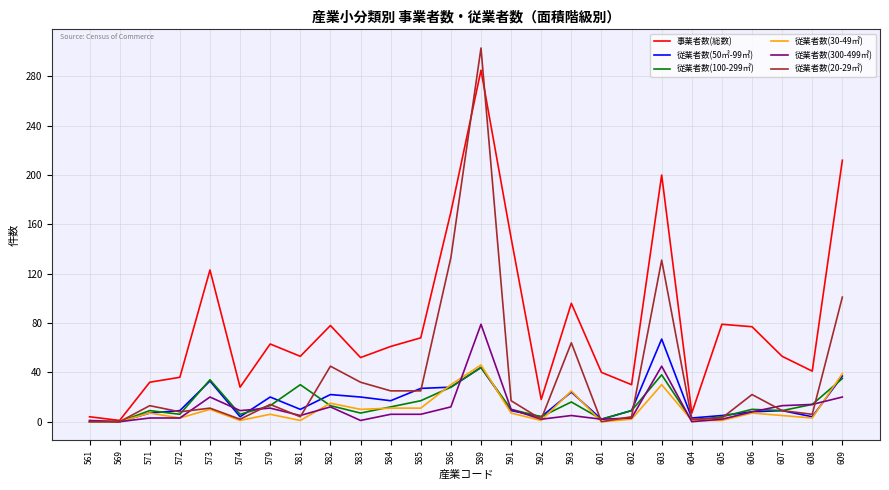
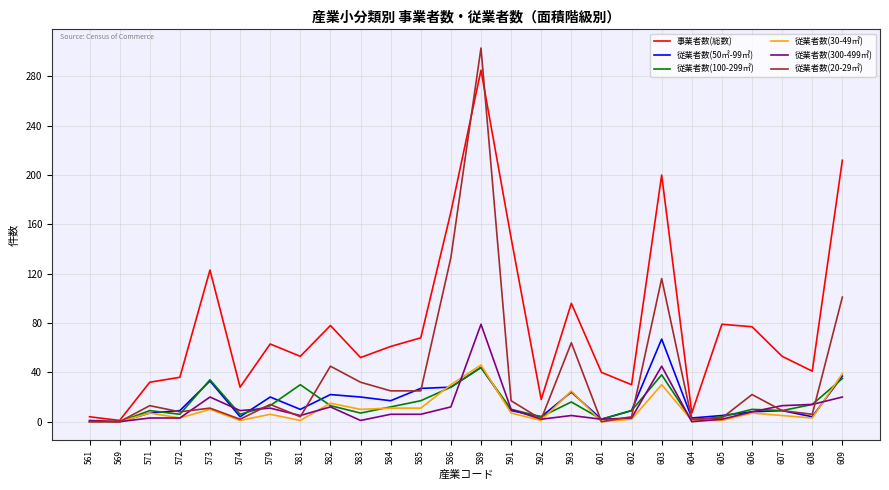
従業者数(20-29㎡), 603: 131 -> 116
